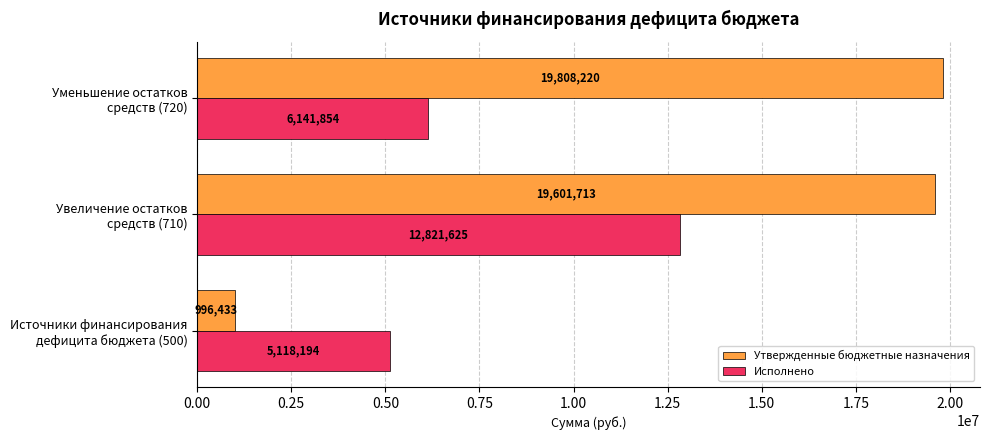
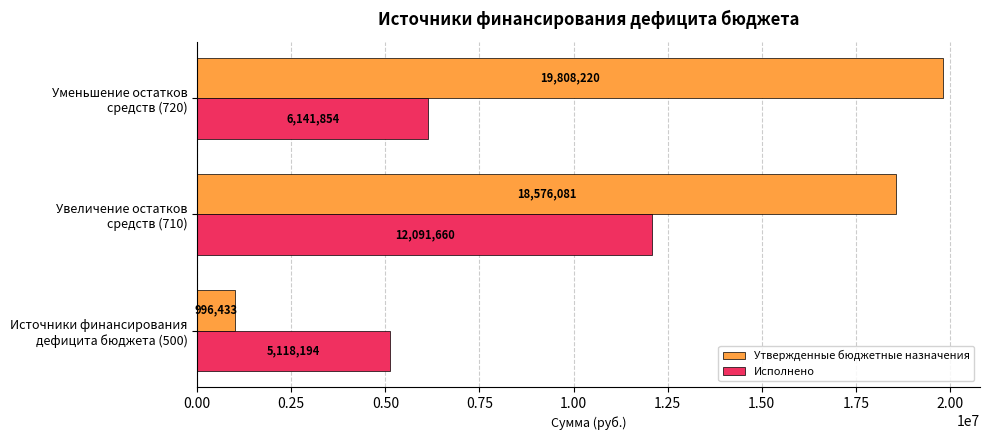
Утвержденные бюджетные назначения, Увеличение остатков средств (710): 19,601,713 -> 18,576,081
Исполнено, Увеличение остатков средств (710): 12,821,625 -> 12,091,660
